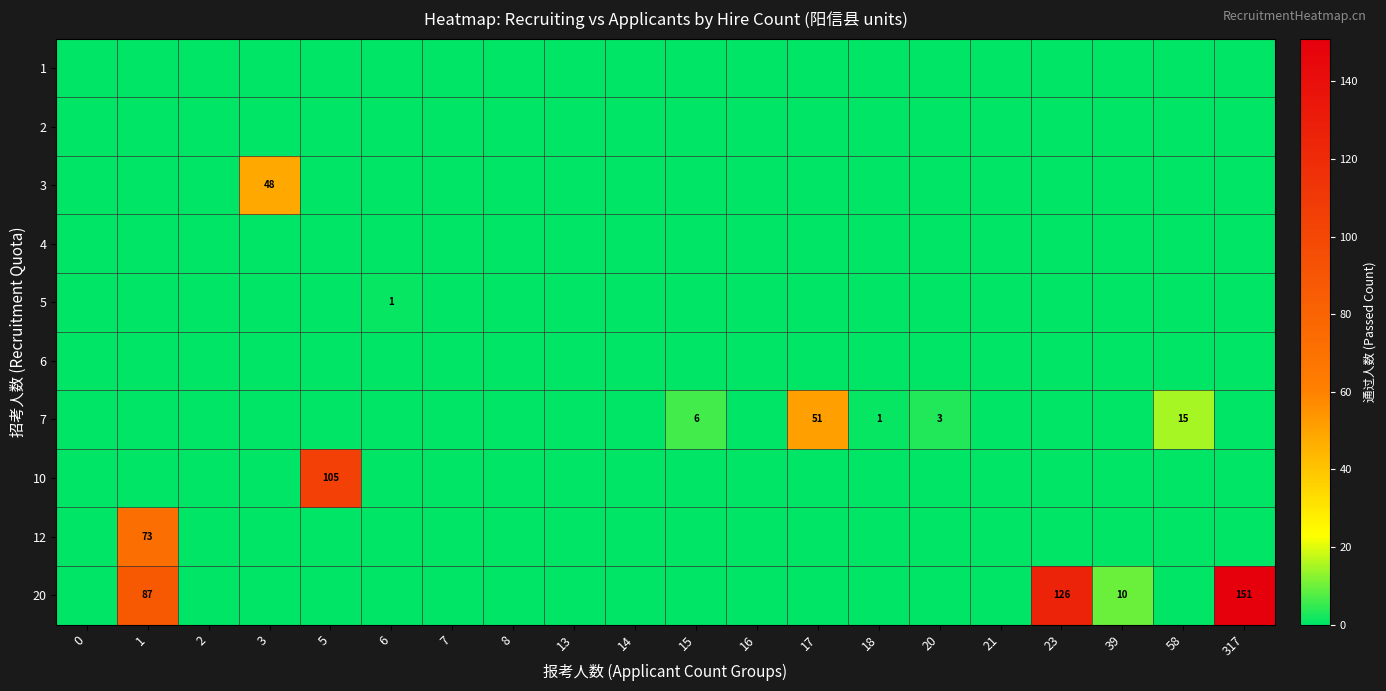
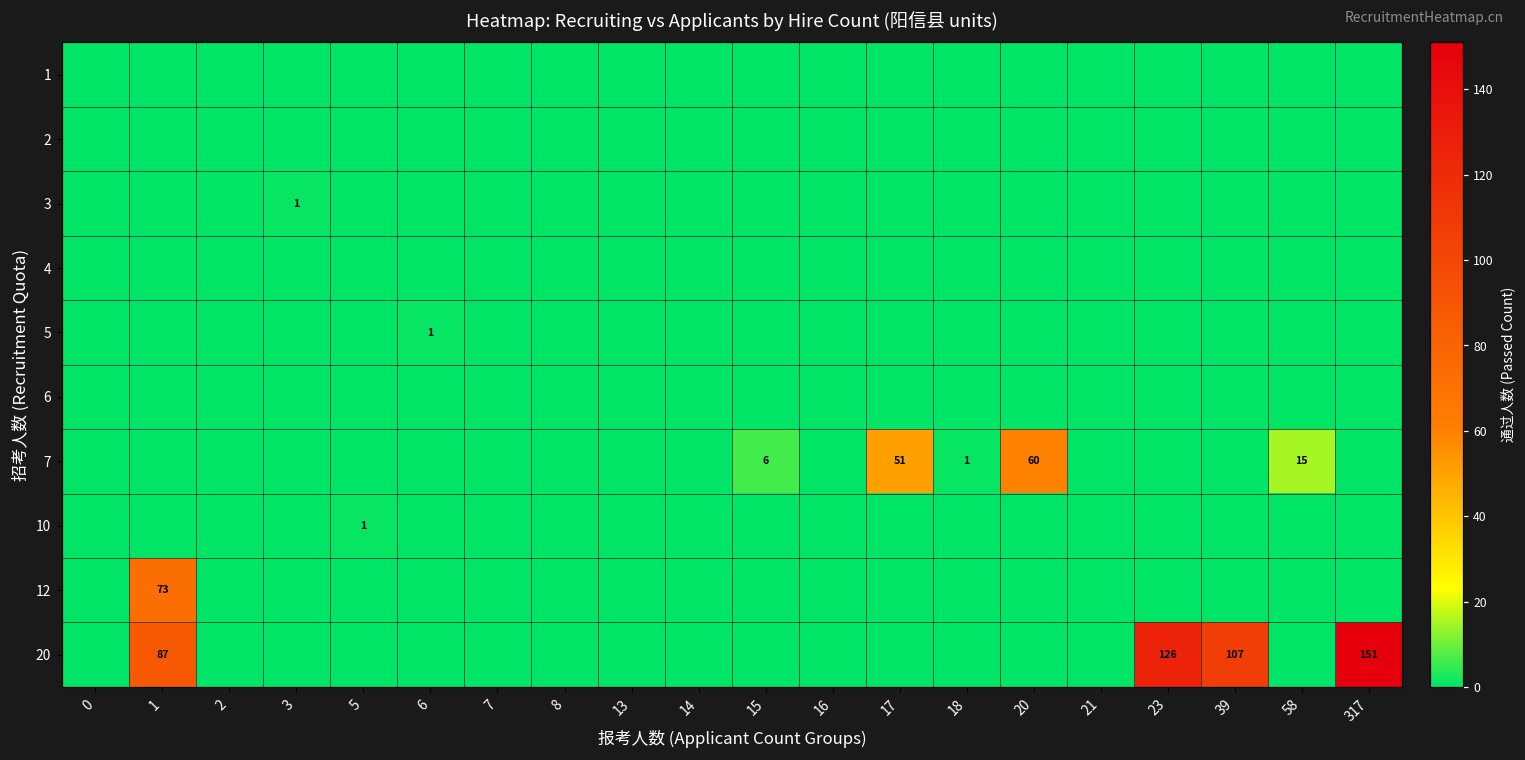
3, 3: 48 -> 1
7, 20: 3 -> 60
10, 5: 105 -> 1
20, 39: 10 -> 107
